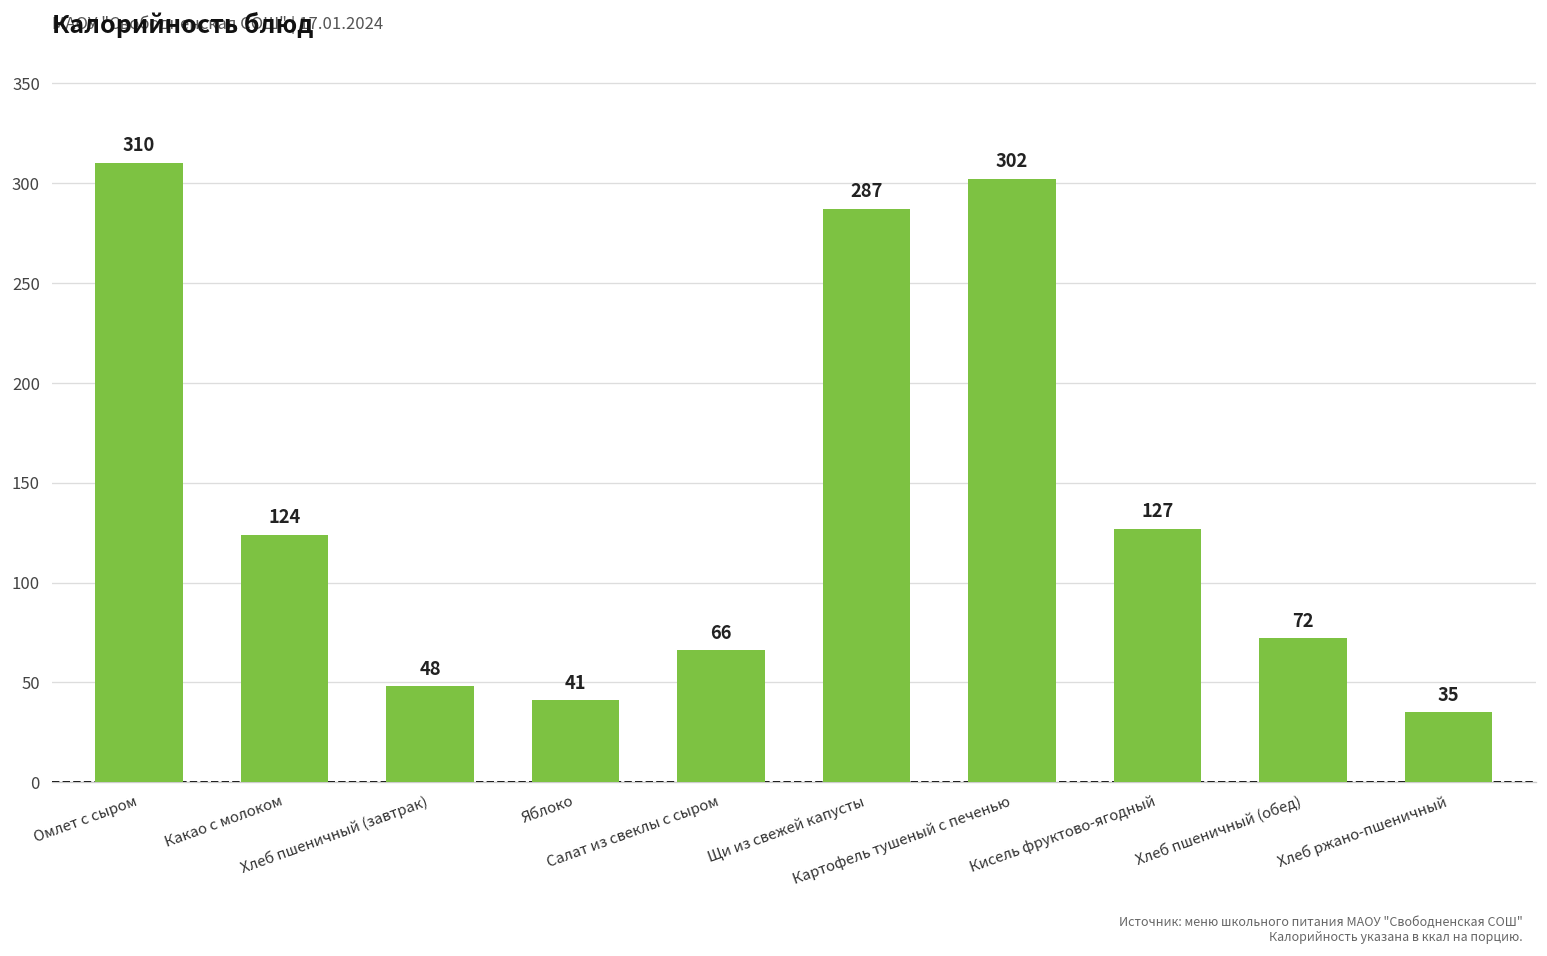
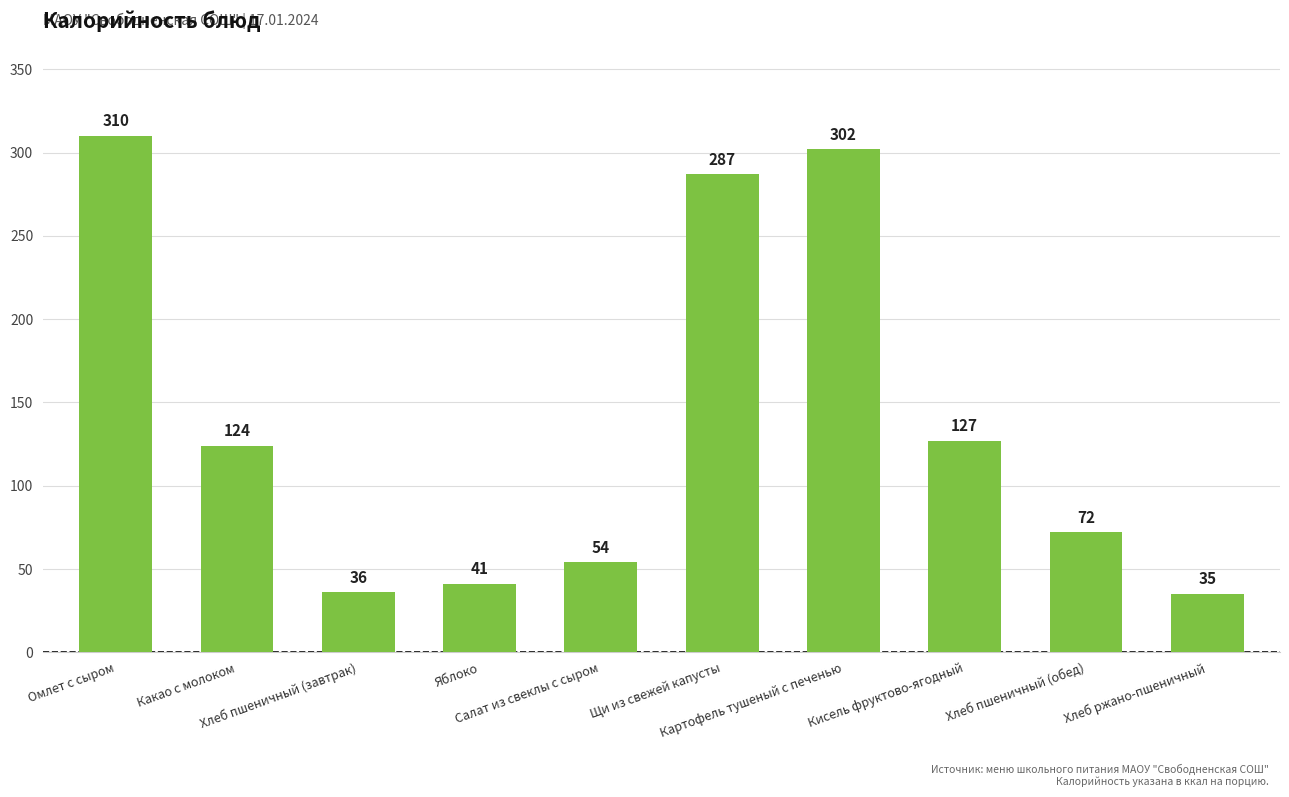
Хлеб пшеничный (завтрак): 48 -> 36
Салат из свеклы с сыром: 66 -> 54
